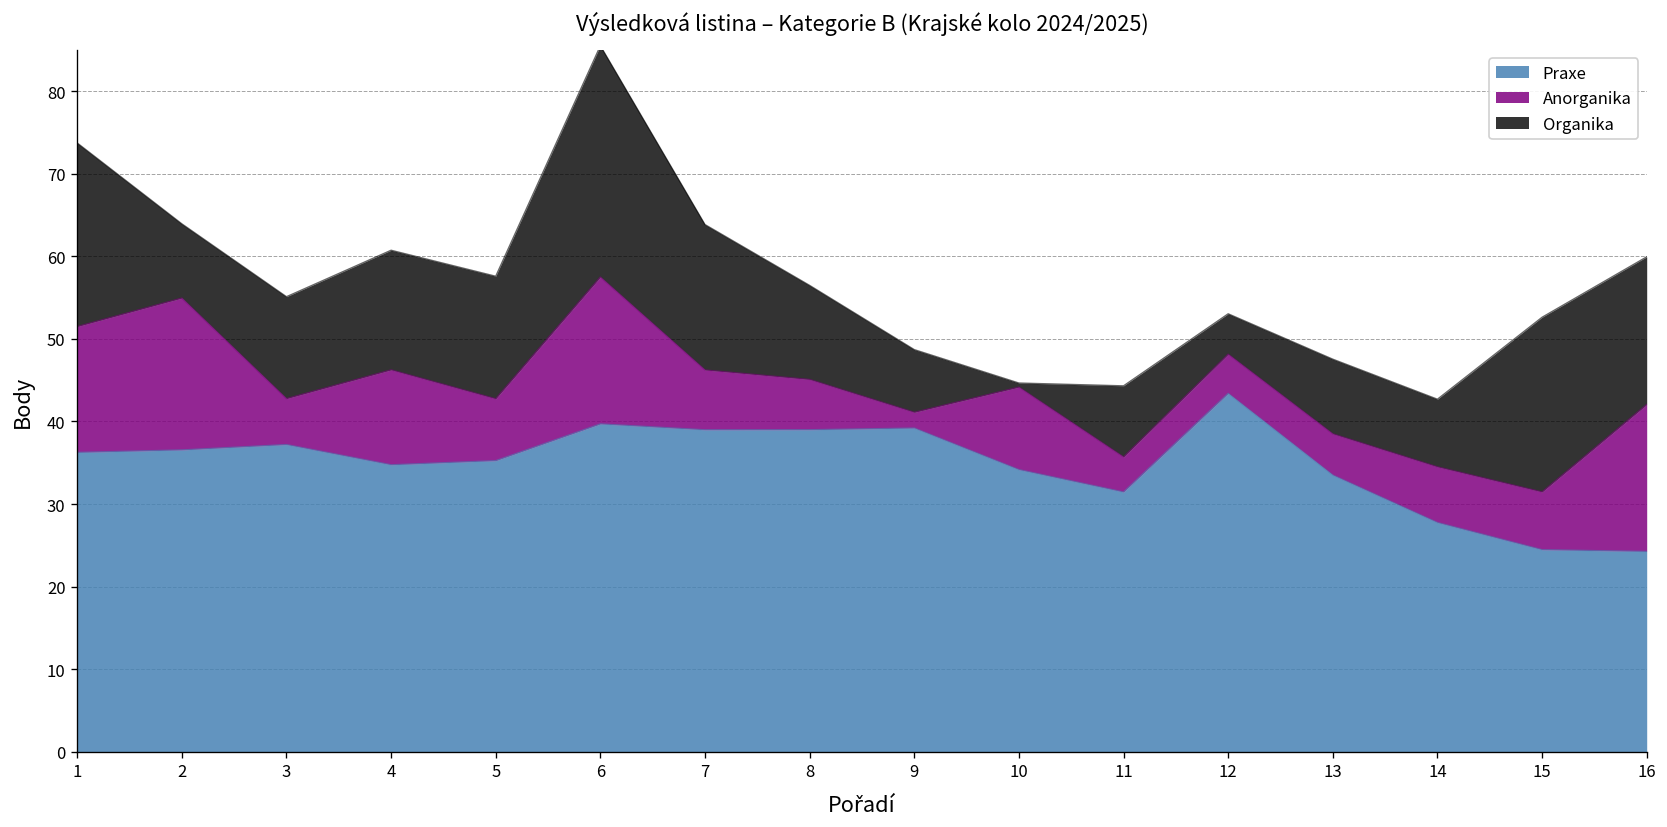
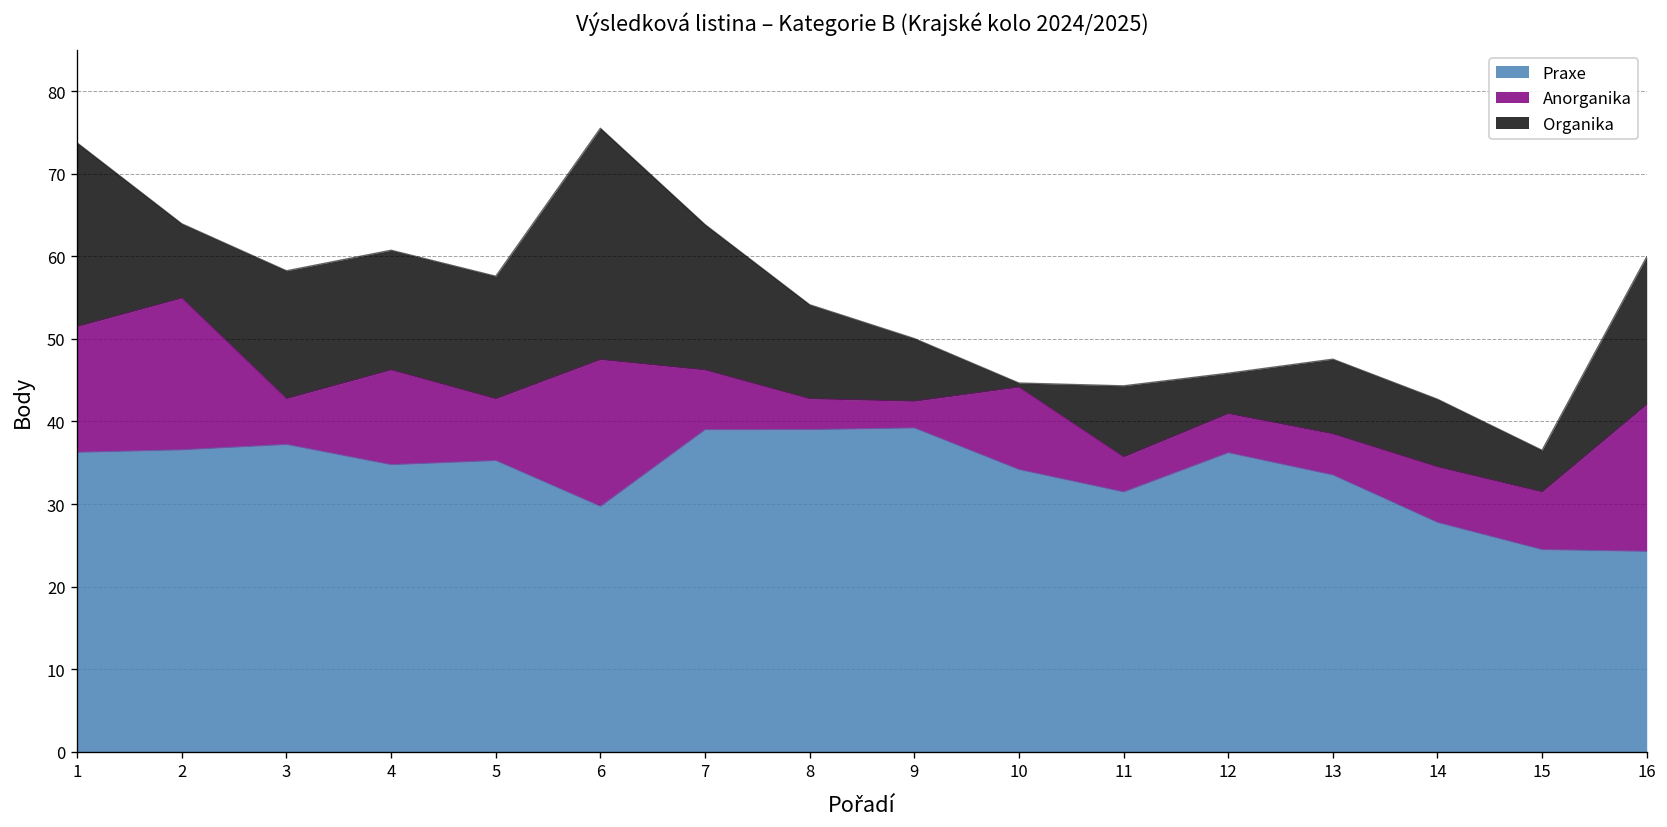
Organika, 3: 12 -> 15
Praxe, 6: 40 -> 30
Anorganika, 8: 6 -> 4
Anorganika, 9: 2 -> 3
Praxe, 12: 43 -> 36
Organika, 15: 21 -> 5
